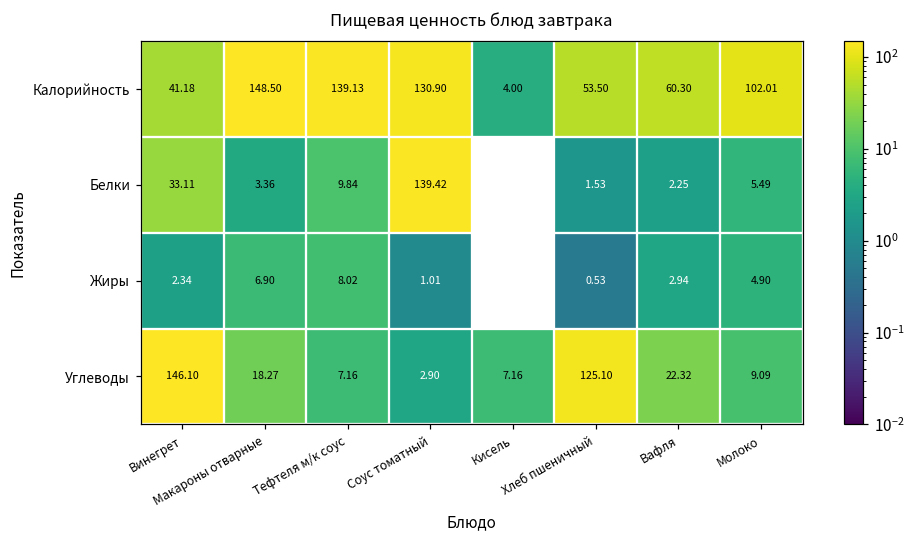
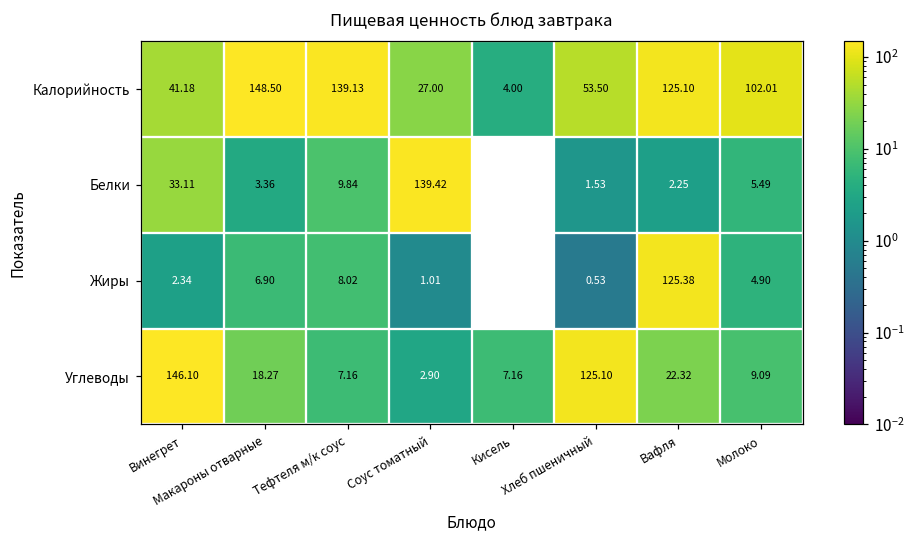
Калорийность, Соус томатный: 130.90 -> 27.00
Калорийность, Вафля: 60.30 -> 125.10
Жиры, Вафля: 2.94 -> 125.38
